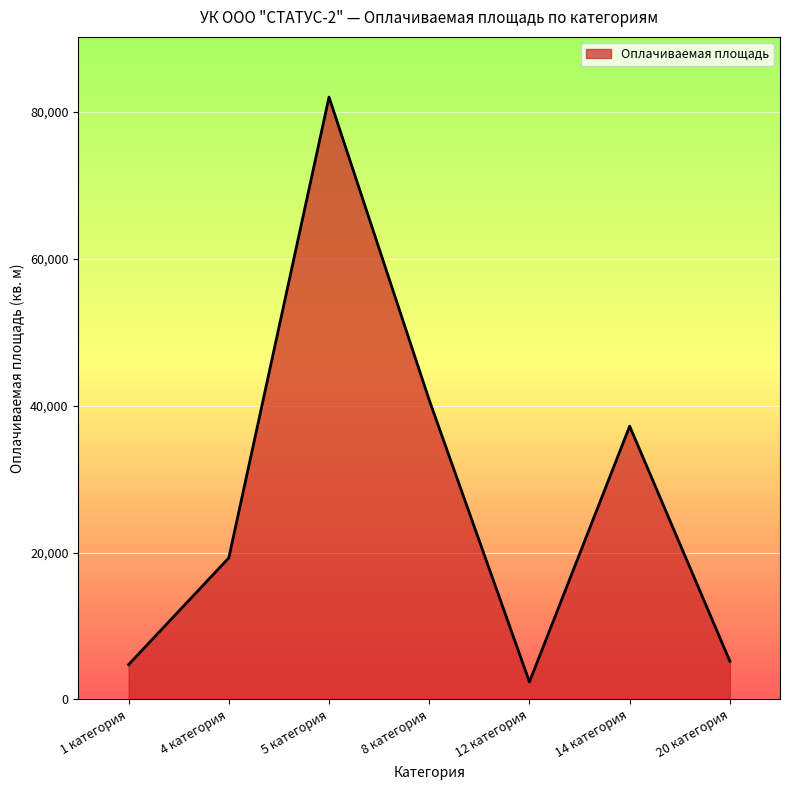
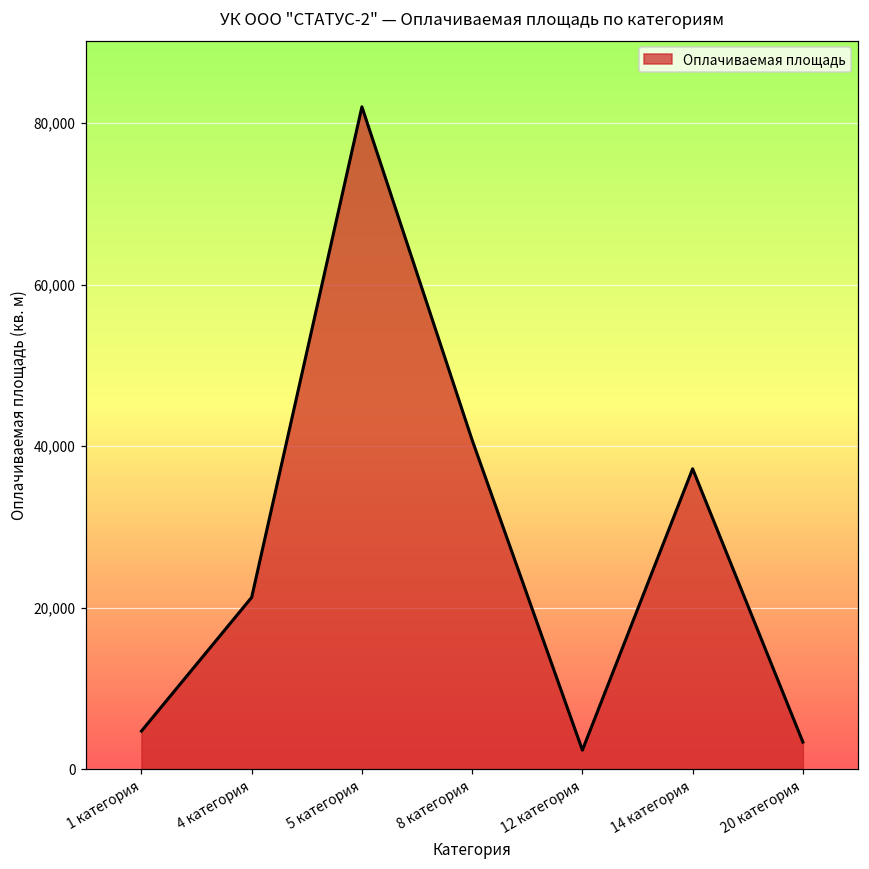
4 категория: 19,000 -> 21,000
20 категория: 5,000 -> 3,000
